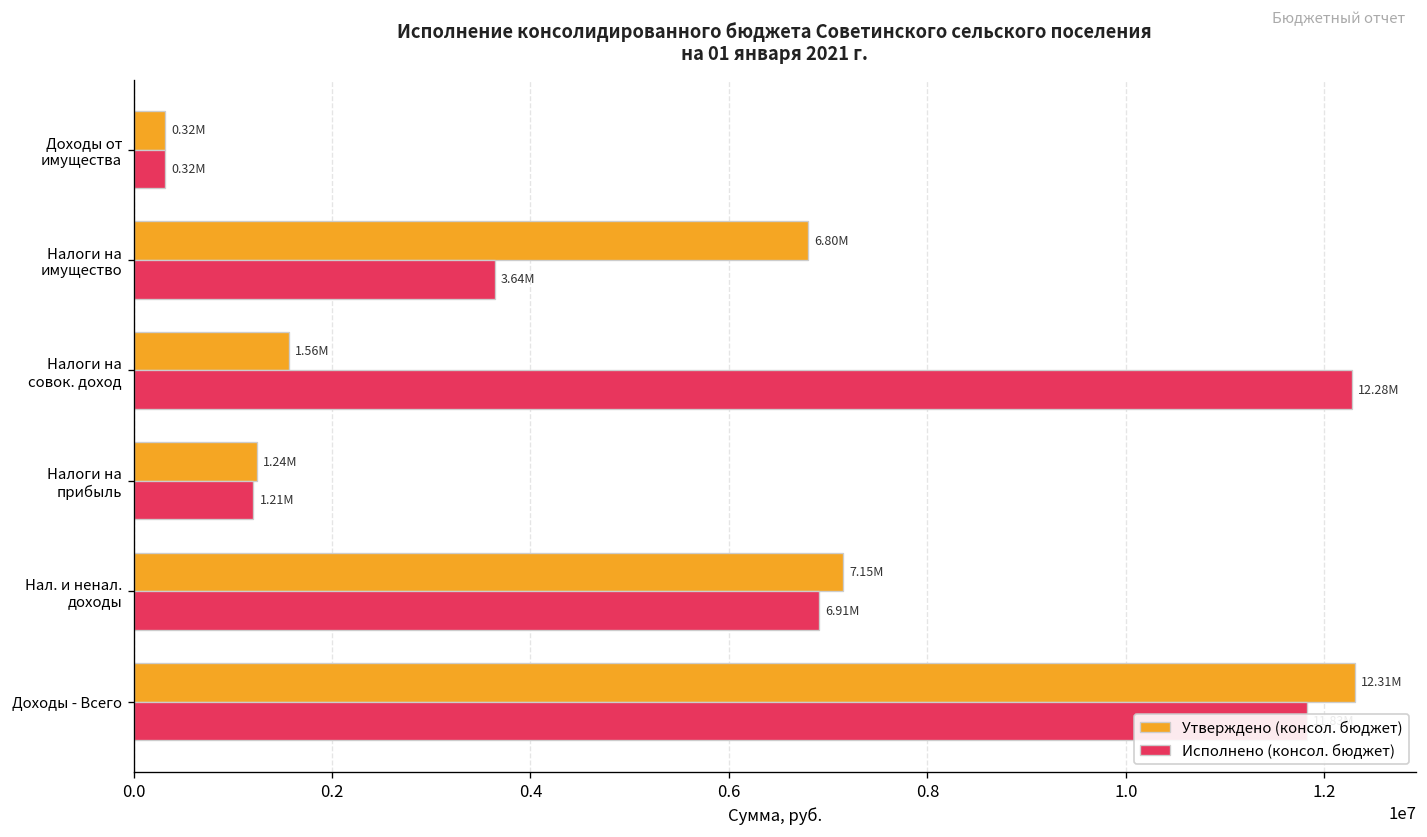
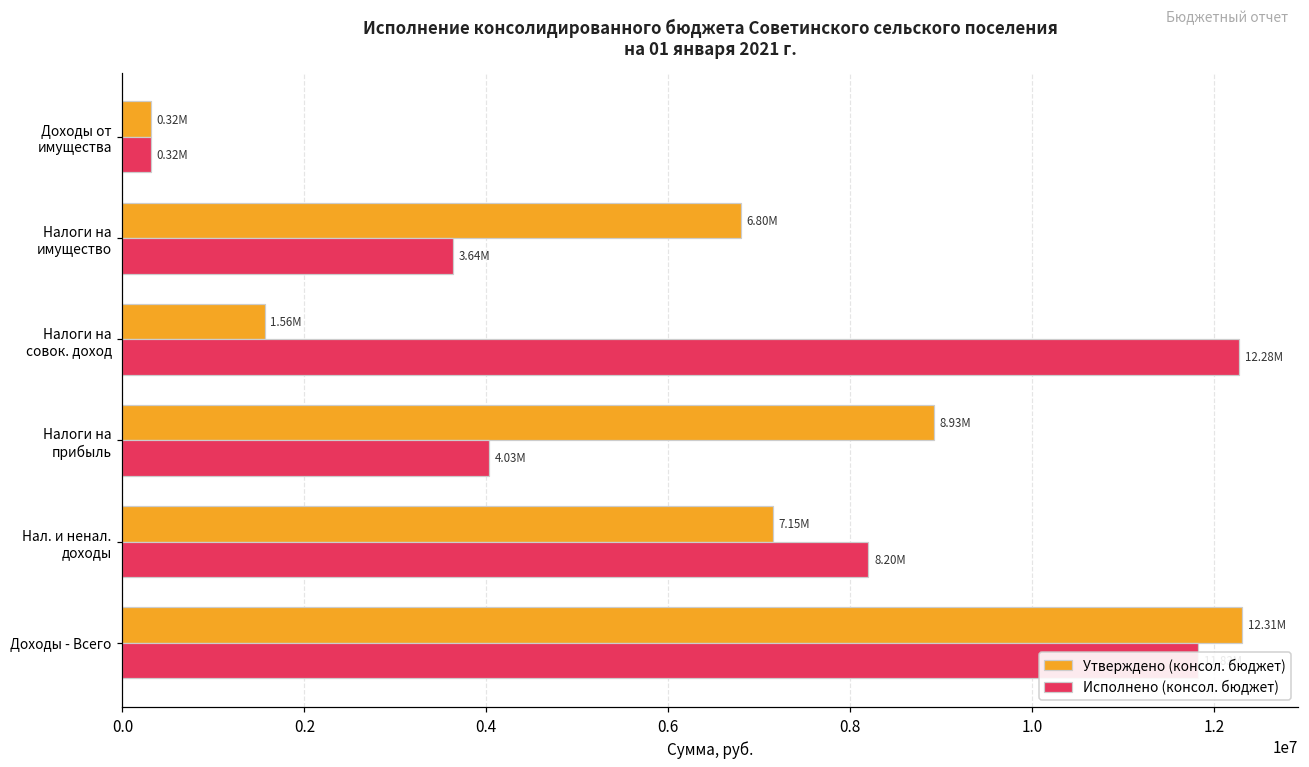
Утверждено (консол. бюджет), Налоги на прибыль: 1.24M -> 8.93M
Исполнено (консол. бюджет), Налоги на прибыль: 1.21M -> 4.03M
Исполнено (консол. бюджет), Нал. и ненал. доходы: 6.91M -> 8.20M
